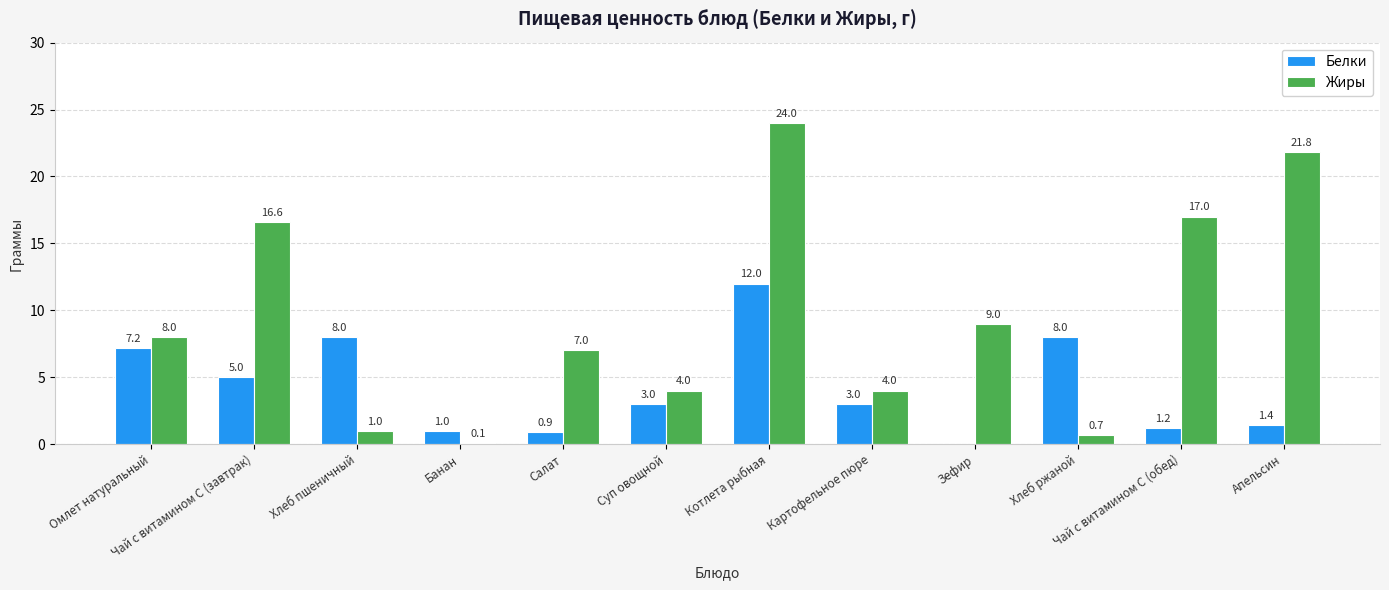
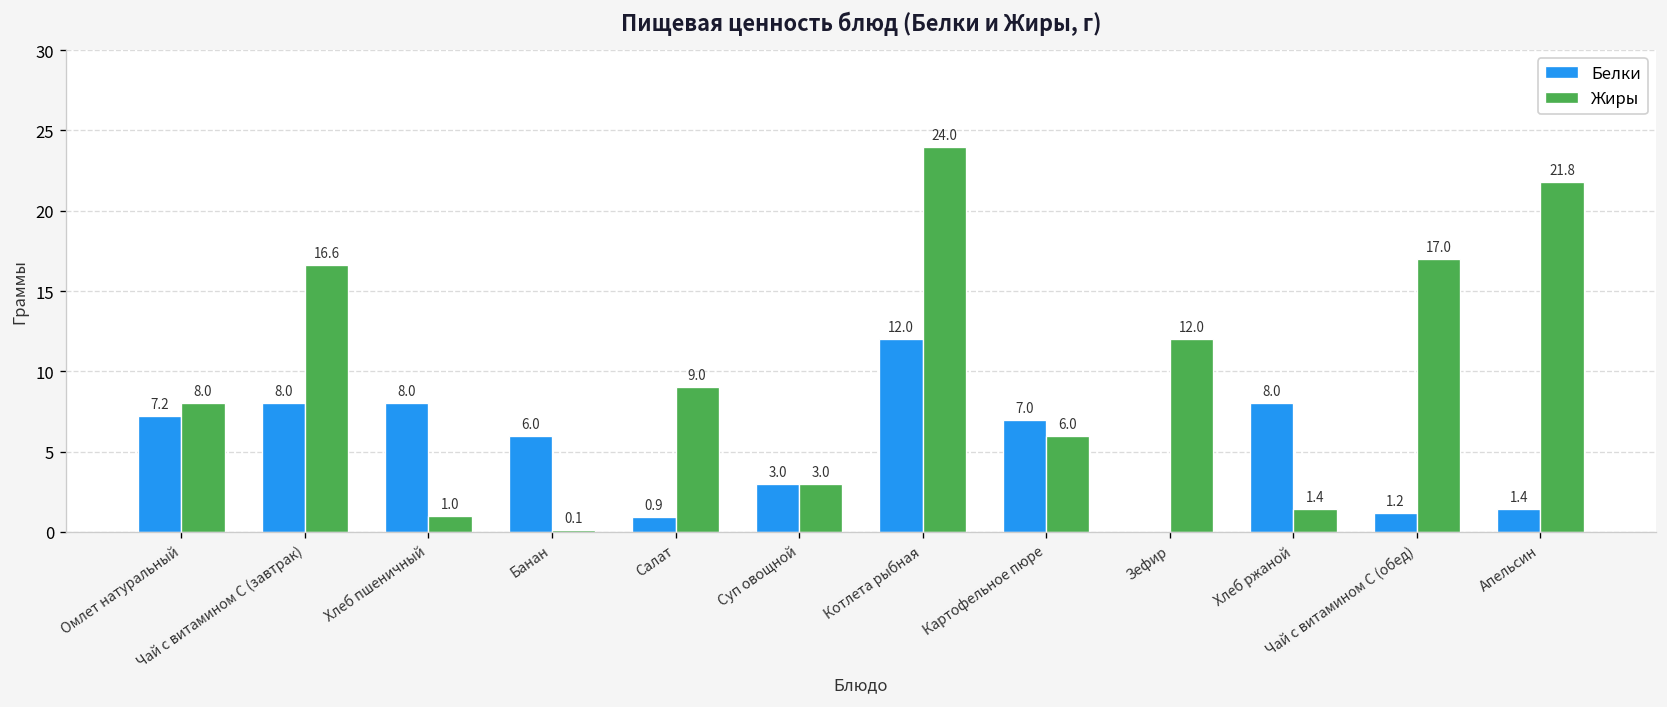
Белки, Чай с витамином С (завтрак): 5.0 -> 8.0
Белки, Банан: 1.0 -> 6.0
Жиры, Салат: 7.0 -> 9.0
Жиры, Суп овощной: 4.0 -> 3.0
Белки, Картофельное пюре: 3.0 -> 7.0
Жиры, Картофельное пюре: 4.0 -> 6.0
Жиры, Зефир: 9.0 -> 12.0
Жиры, Хлеб ржаной: 0.7 -> 1.4
